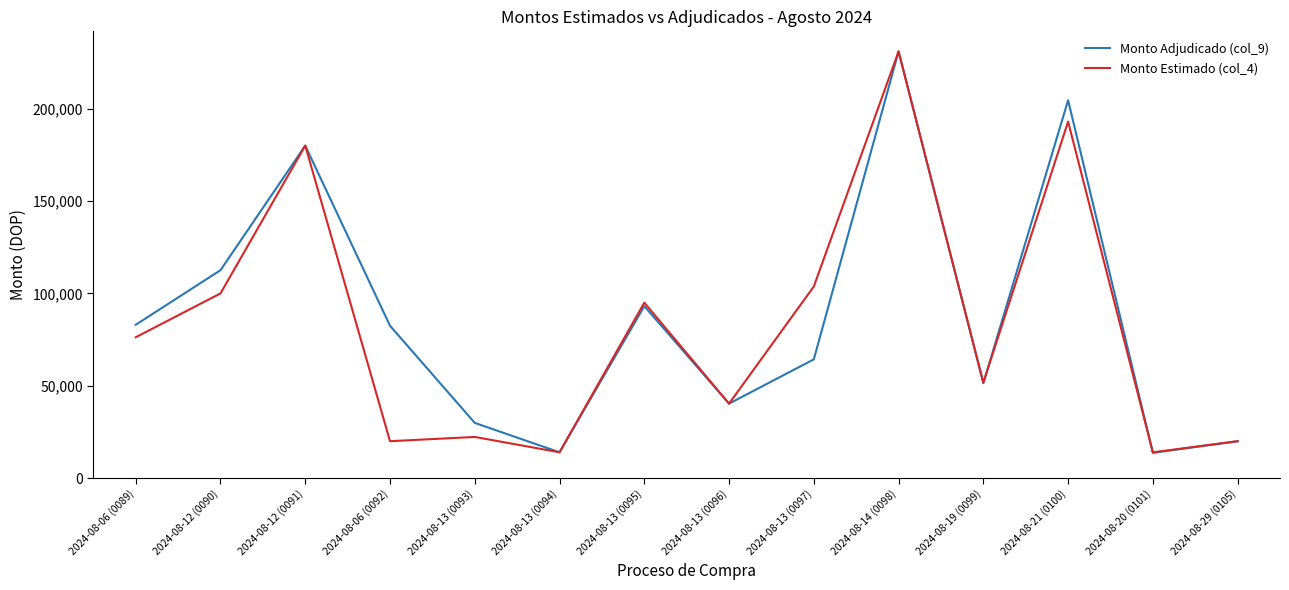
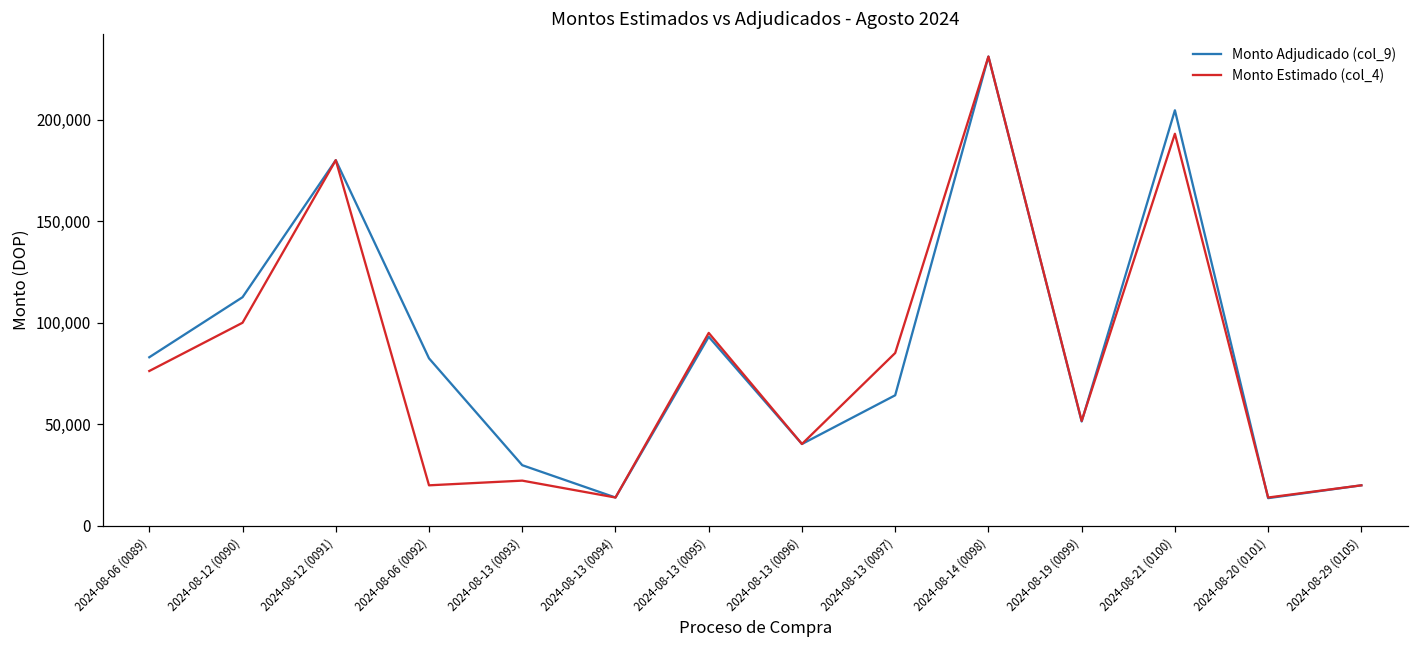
Monto Estimado (col_4), 2024-08-13 (0097): 104,000 -> 85,000
